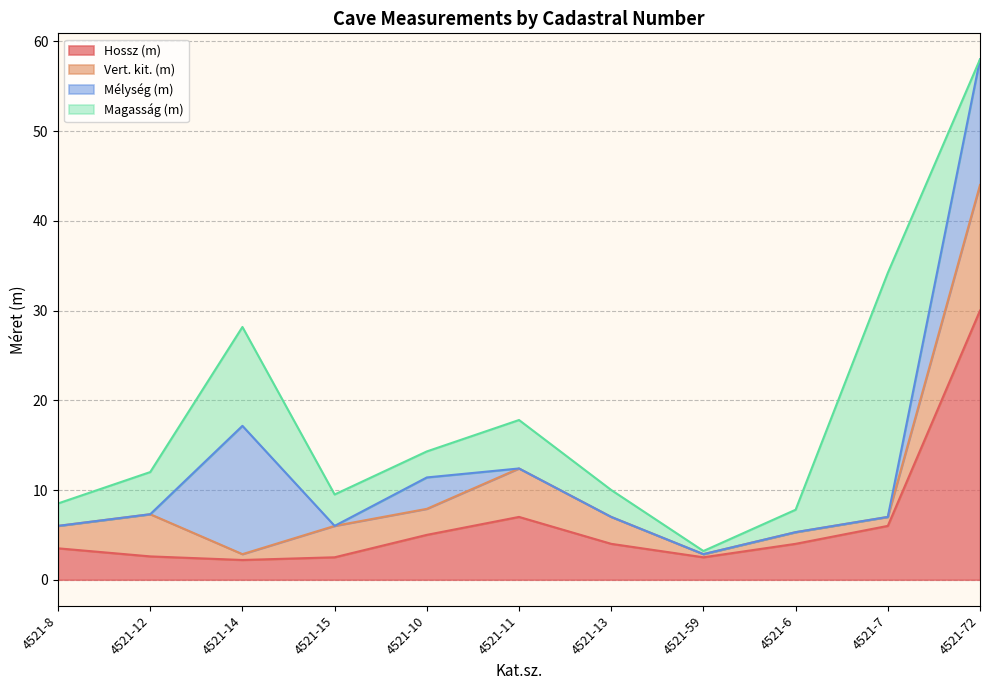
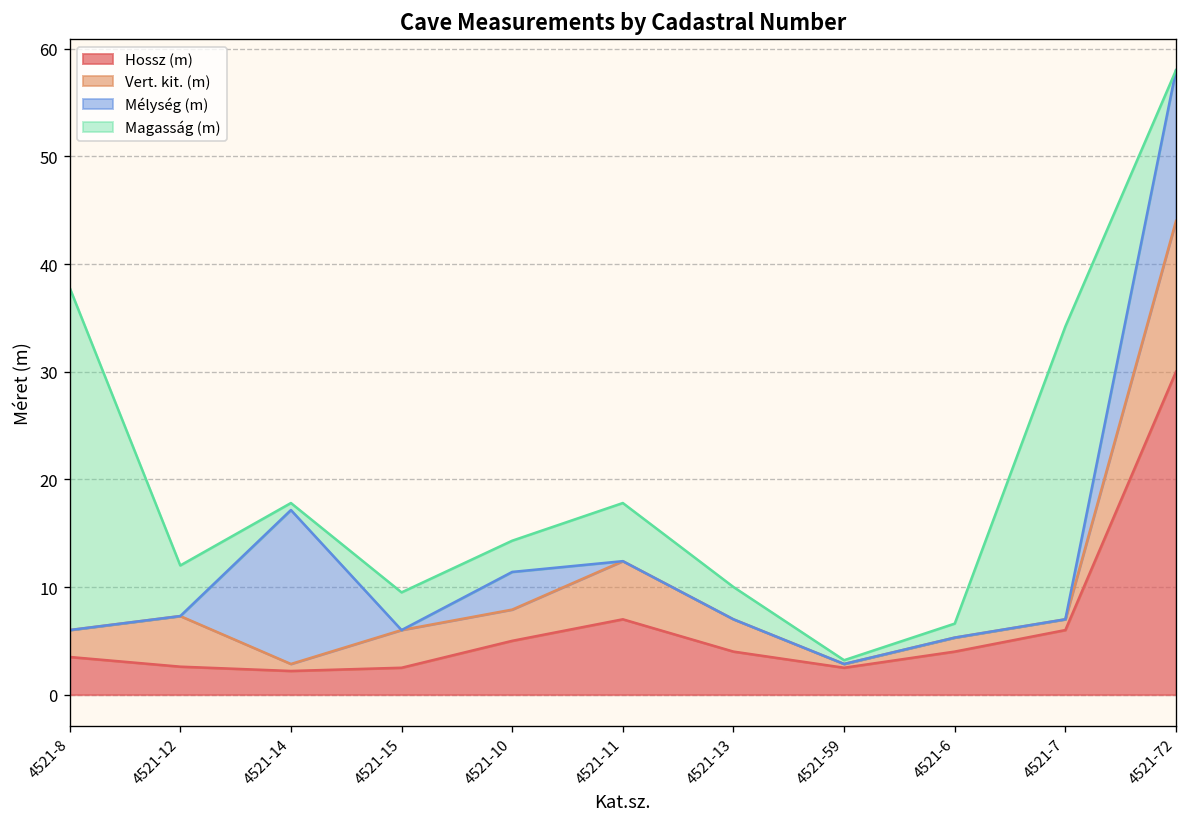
Magasság (m), 4521-8: 3 -> 32
Magasság (m), 4521-14: 11 -> 1
Magasság (m), 4521-6: 3 -> 1
